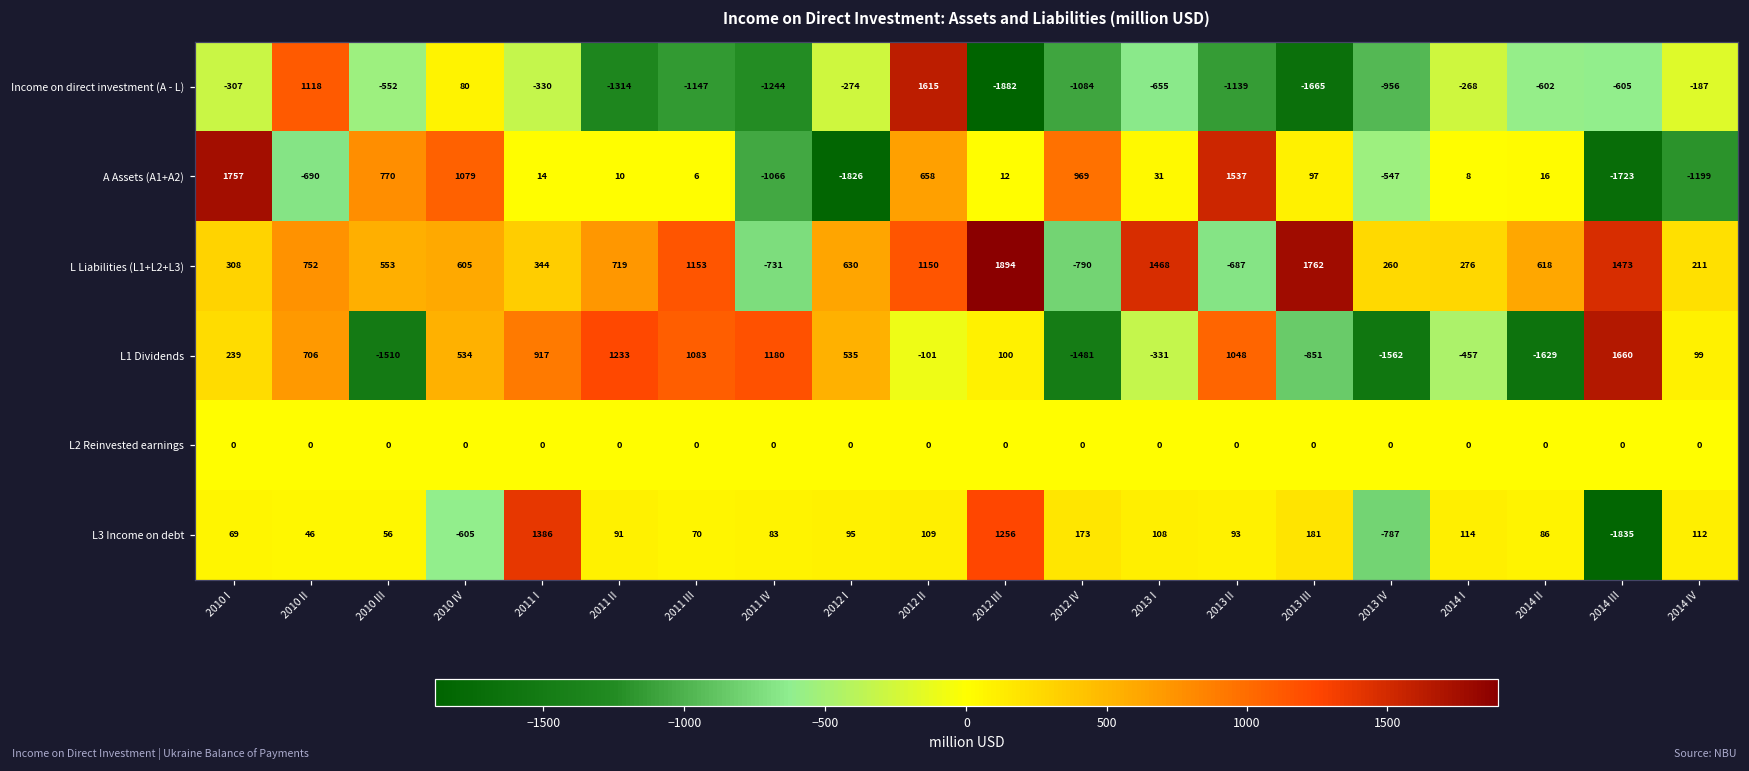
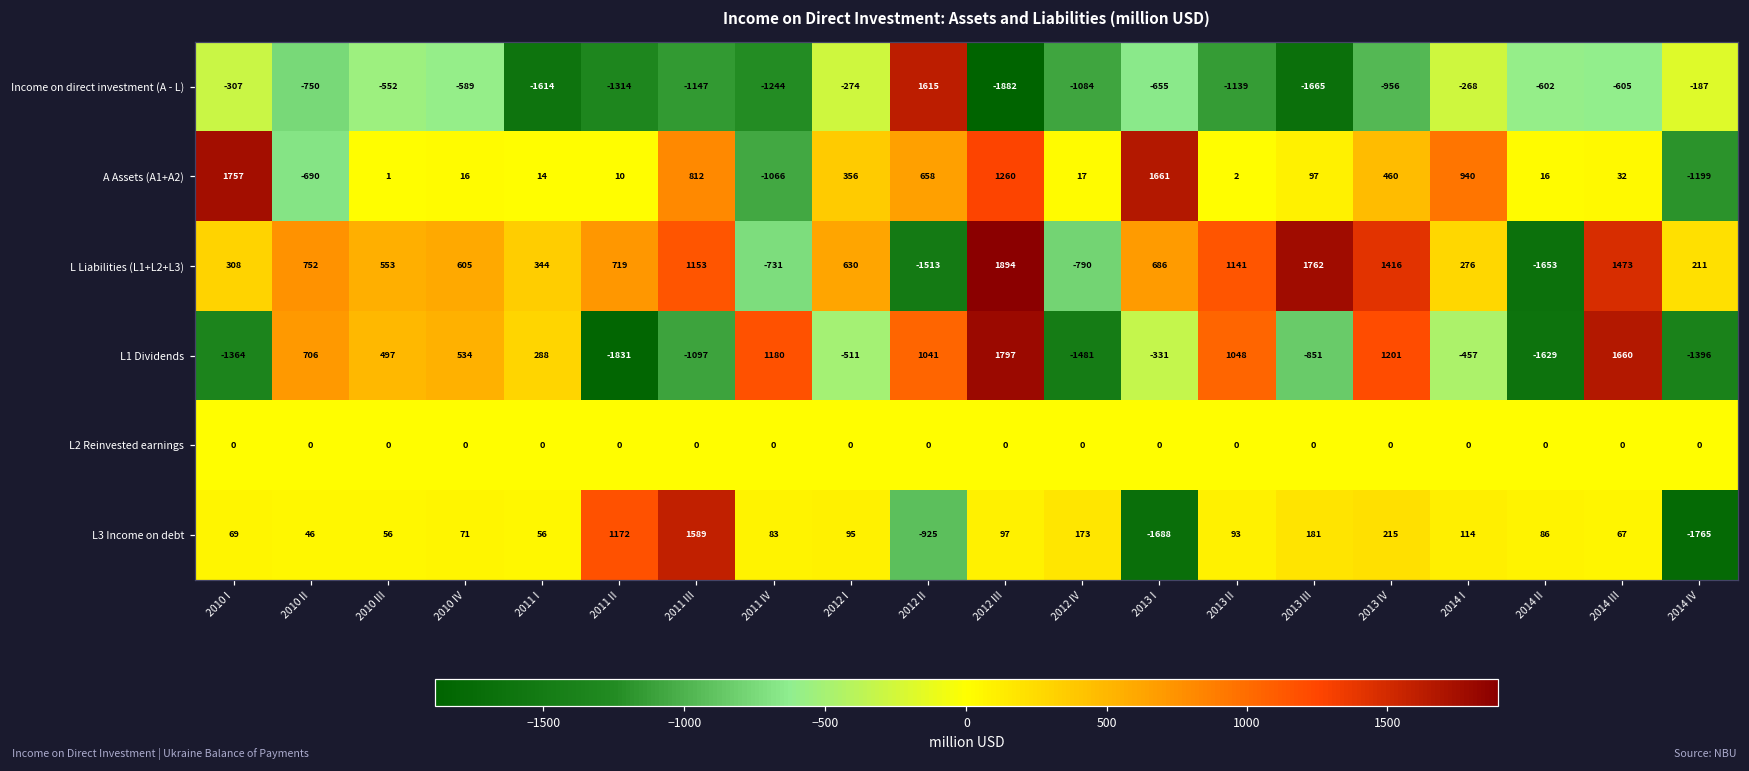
Income on direct investment (A - L), 2010 II: 1118 -> -750
Income on direct investment (A - L), 2010 IV: 80 -> -589
Income on direct investment (A - L), 2011 I: -330 -> -1614
A Assets (A1+A2), 2010 III: 770 -> 1
A Assets (A1+A2), 2010 IV: 1079 -> 16
A Assets (A1+A2), 2011 III: 6 -> 812
A Assets (A1+A2), 2012 I: -1826 -> 356
A Assets (A1+A2), 2012 III: 12 -> 1260
A Assets (A1+A2), 2012 IV: 969 -> 17
A Assets (A1+A2), 2013 I: 31 -> 1661
A Assets (A1+A2), 2013 II: 1537 -> 2
A Assets (A1+A2), 2013 IV: -547 -> 460
A Assets (A1+A2), 2014 I: 8 -> 940
A Assets (A1+A2), 2014 III: -1723 -> 32
L Liabilities (L1+L2+L3), 2012 II: 1150 -> -1513
L Liabilities (L1+L2+L3), 2013 I: 1468 -> 686
L Liabilities (L1+L2+L3), 2013 II: -687 -> 1141
L Liabilities (L1+L2+L3), 2013 IV: 260 -> 1416
L Liabilities (L1+L2+L3), 2014 II: 618 -> -1653
L1 Dividends, 2010 I: 239 -> -1364
L1 Dividends, 2010 III: -1510 -> 497
L1 Dividends, 2011 I: 917 -> 288
L1 Dividends, 2011 II: 1233 -> -1831
L1 Dividends, 2011 III: 1083 -> -1097
L1 Dividends, 2012 I: 535 -> -511
L1 Dividends, 2012 II: -101 -> 1041
L1 Dividends, 2012 III: 100 -> 1797
L1 Dividends, 2013 IV: -1562 -> 1201
L1 Dividends, 2014 IV: 99 -> -1396
L3 Income on debt, 2010 IV: -605 -> 71
L3 Income on debt, 2011 I: 1386 -> 56
L3 Income on debt, 2011 II: 91 -> 1172
L3 Income on debt, 2011 III: 70 -> 1589
L3 Income on debt, 2012 II: 109 -> -925
L3 Income on debt, 2012 III: 1256 -> 97
L3 Income on debt, 2013 I: 108 -> -1688
L3 Income on debt, 2013 IV: -787 -> 215
L3 Income on debt, 2014 III: -1835 -> 67
L3 Income on debt, 2014 IV: 112 -> -1765
